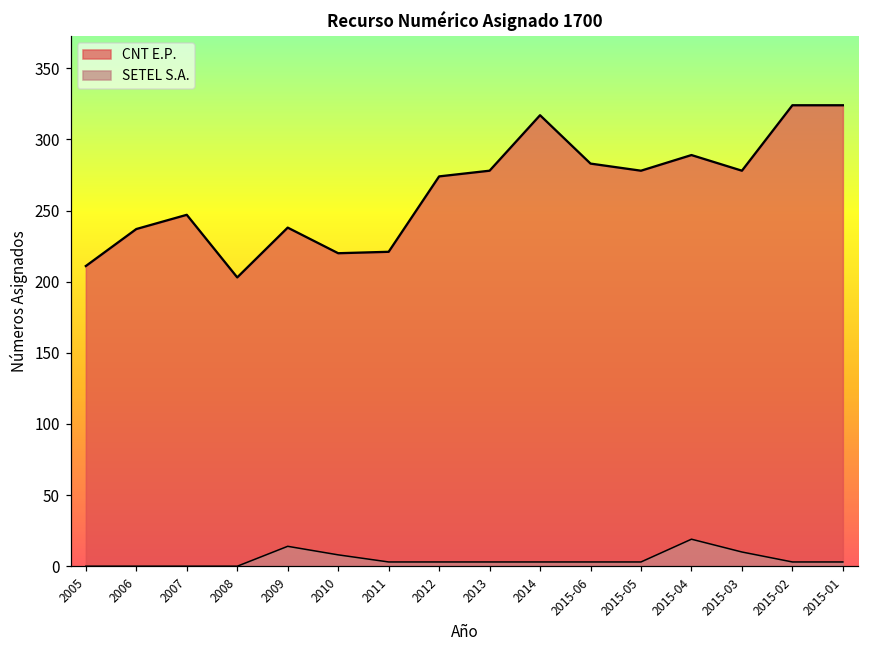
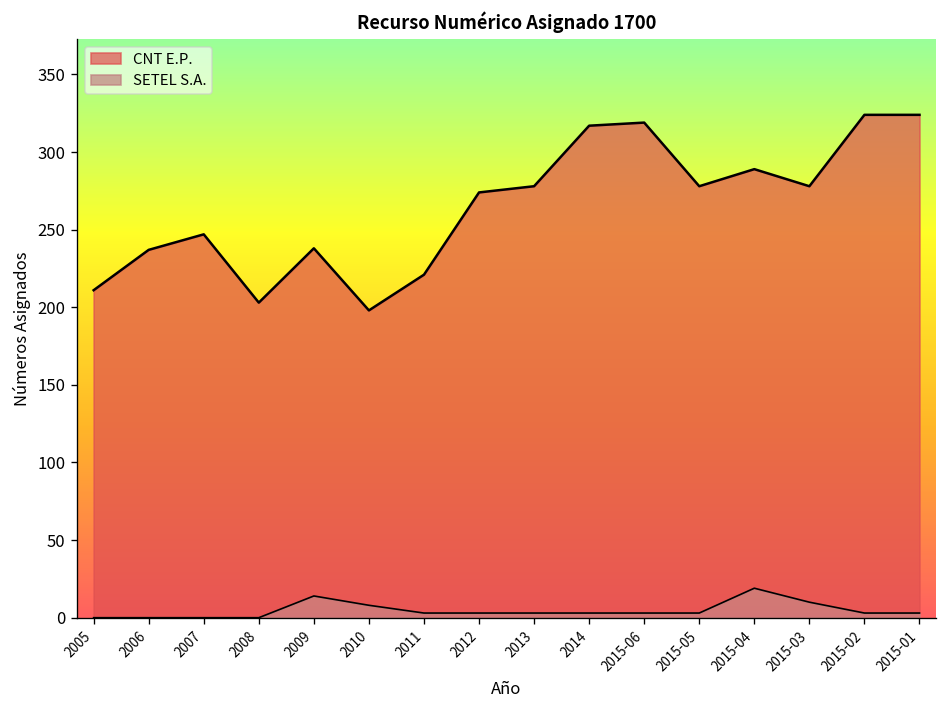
CNT E.P., 2010: 212 -> 190
CNT E.P., 2015-06: 280 -> 316
